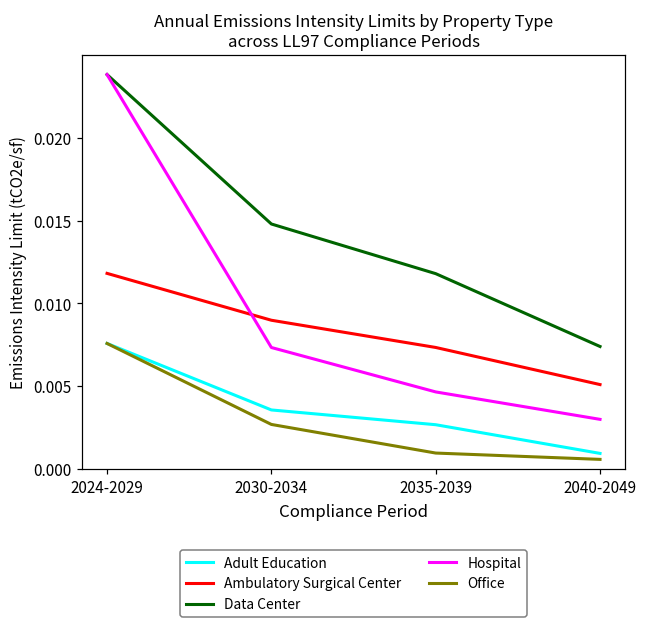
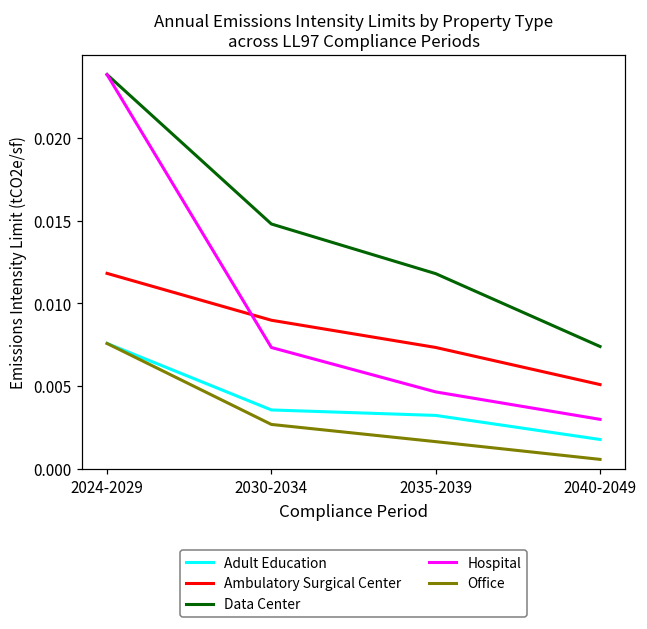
Adult Education, 2035-2039: 0.0027 -> 0.0032
Office, 2035-2039: 0.0010 -> 0.0017
Adult Education, 2040-2049: 0.0009 -> 0.0018
